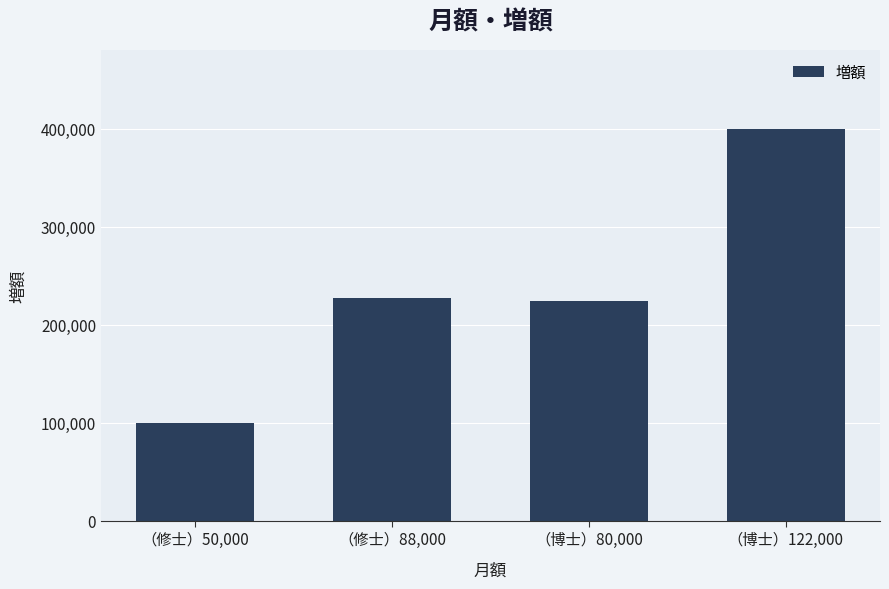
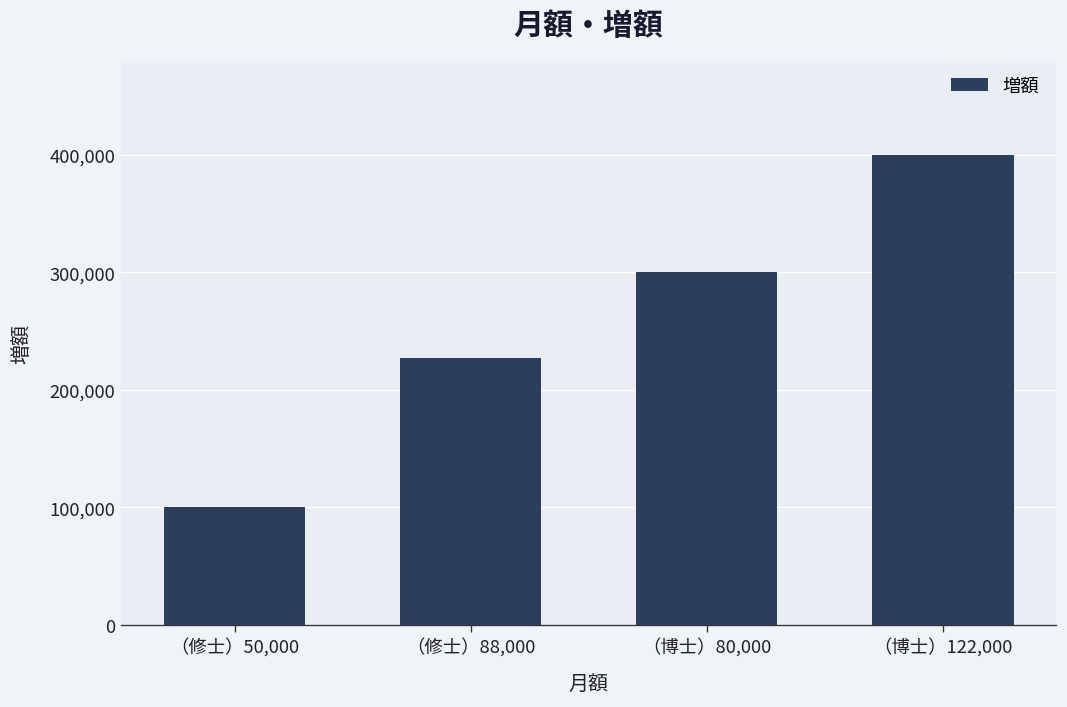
（博士）80,000: 220,000 -> 300,000
